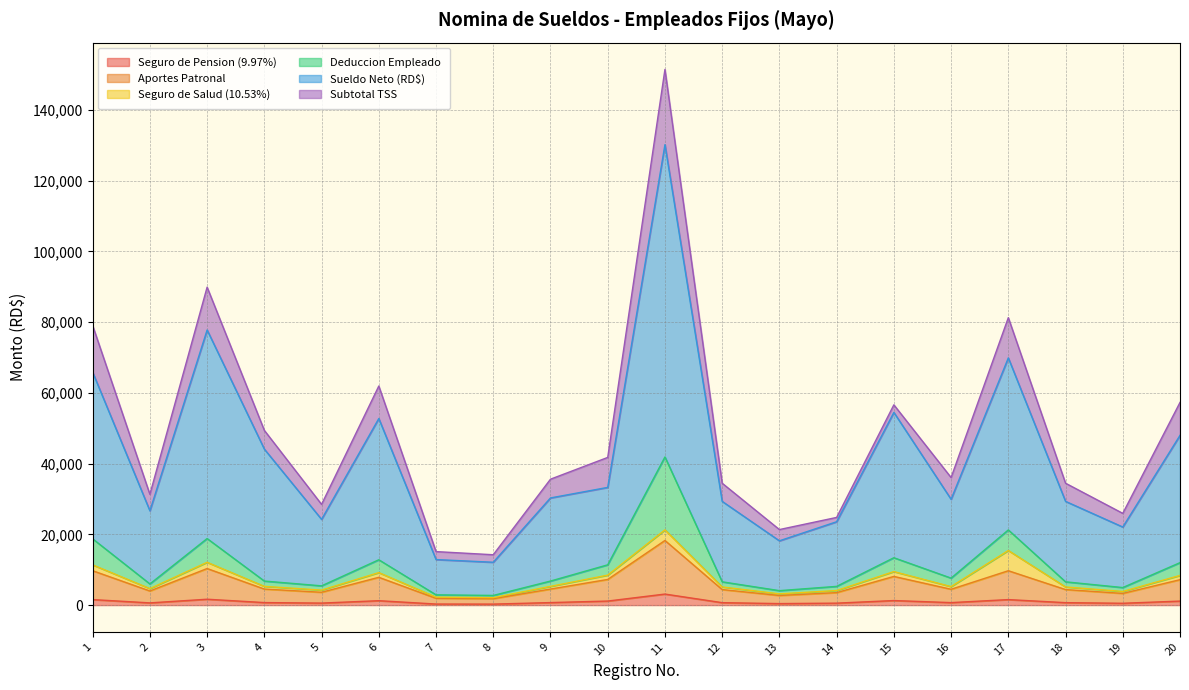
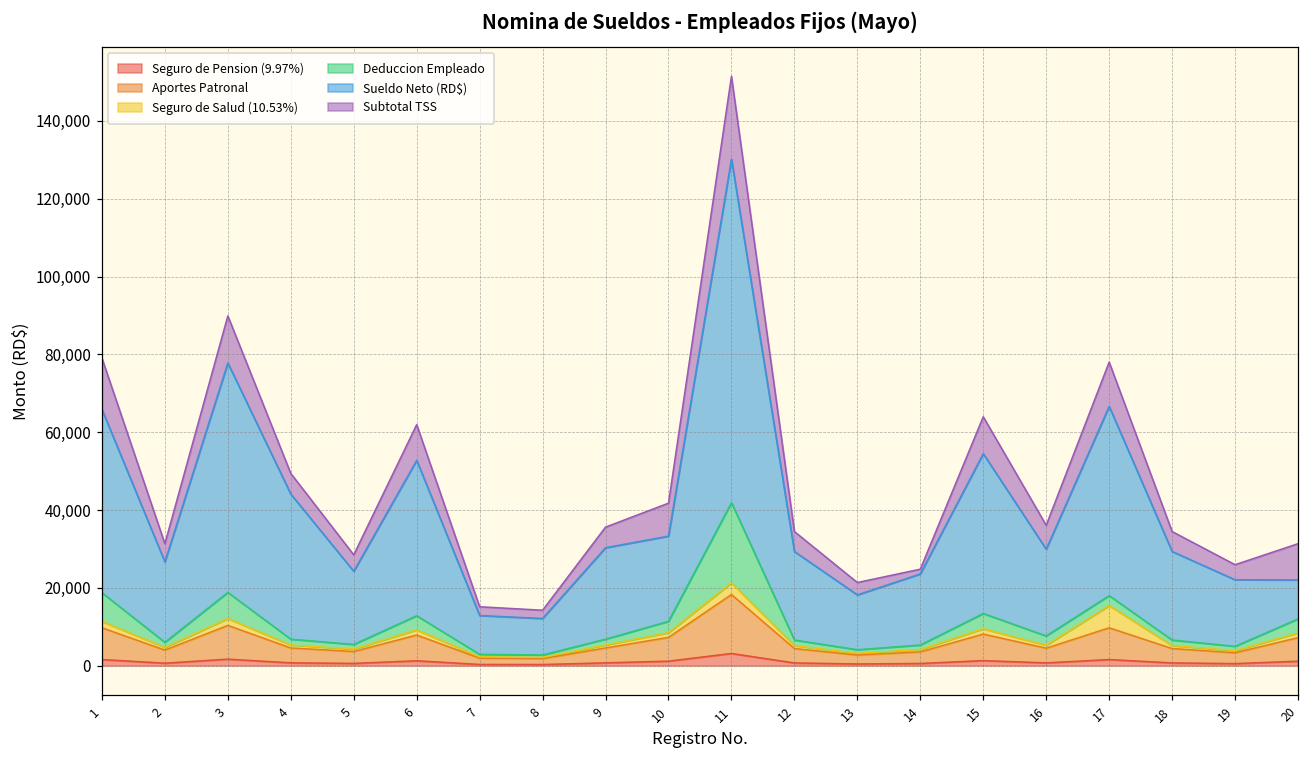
Subtotal TSS, 15: 2,000 -> 9,000
Deduccion Empleado, 17: 6,000 -> 3,000
Sueldo Neto (RD$), 20: 36,000 -> 10,000
